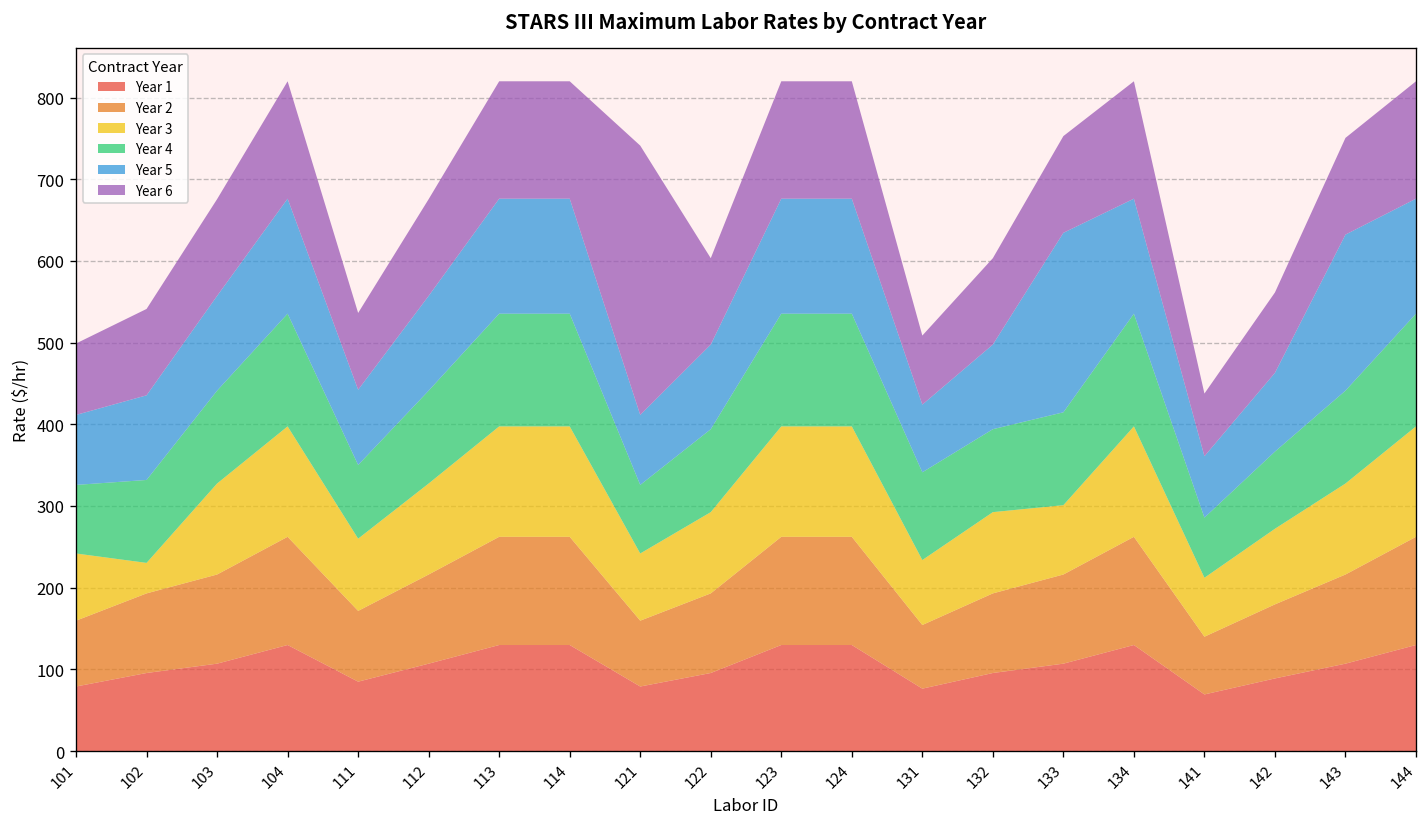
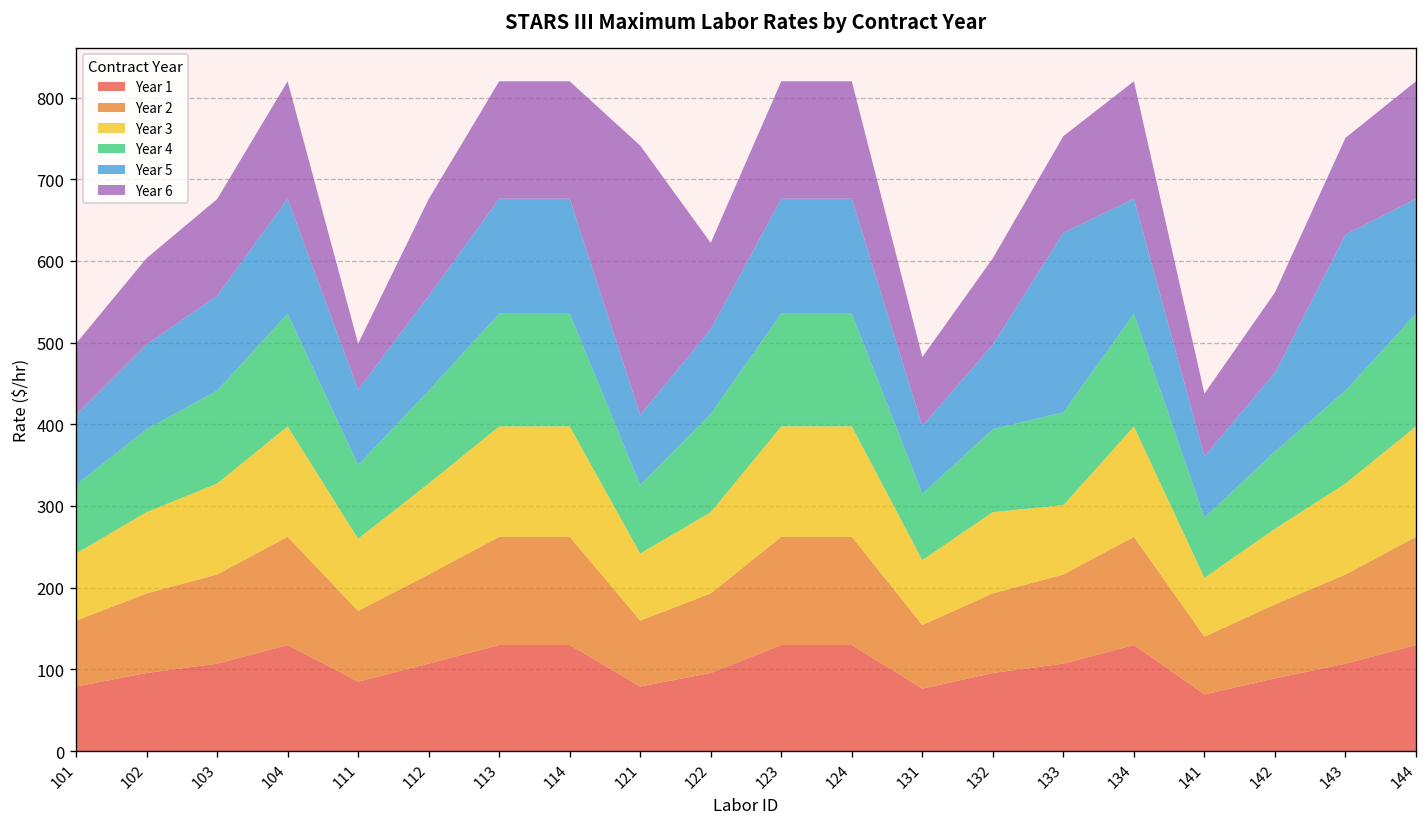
Year 3, 102: 40 -> 100
Year 6, 111: 90 -> 60
Year 4, 122: 100 -> 120
Year 4, 131: 110 -> 80
